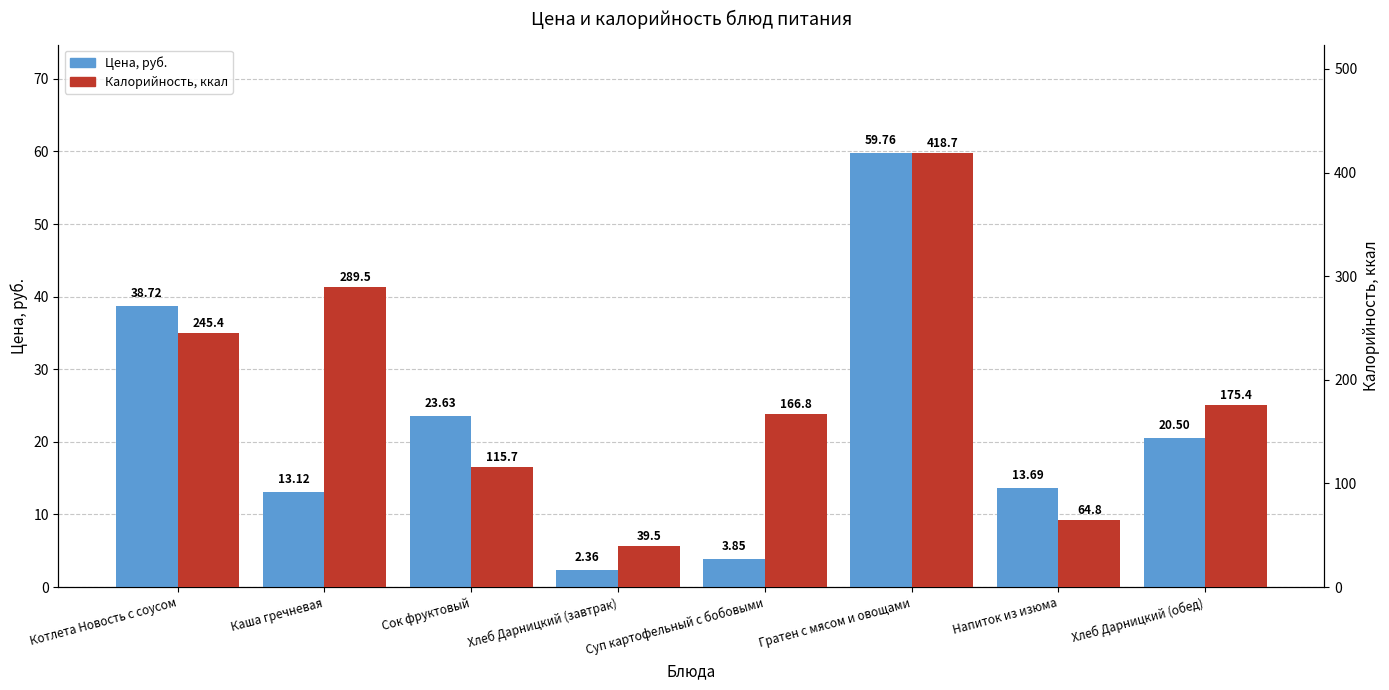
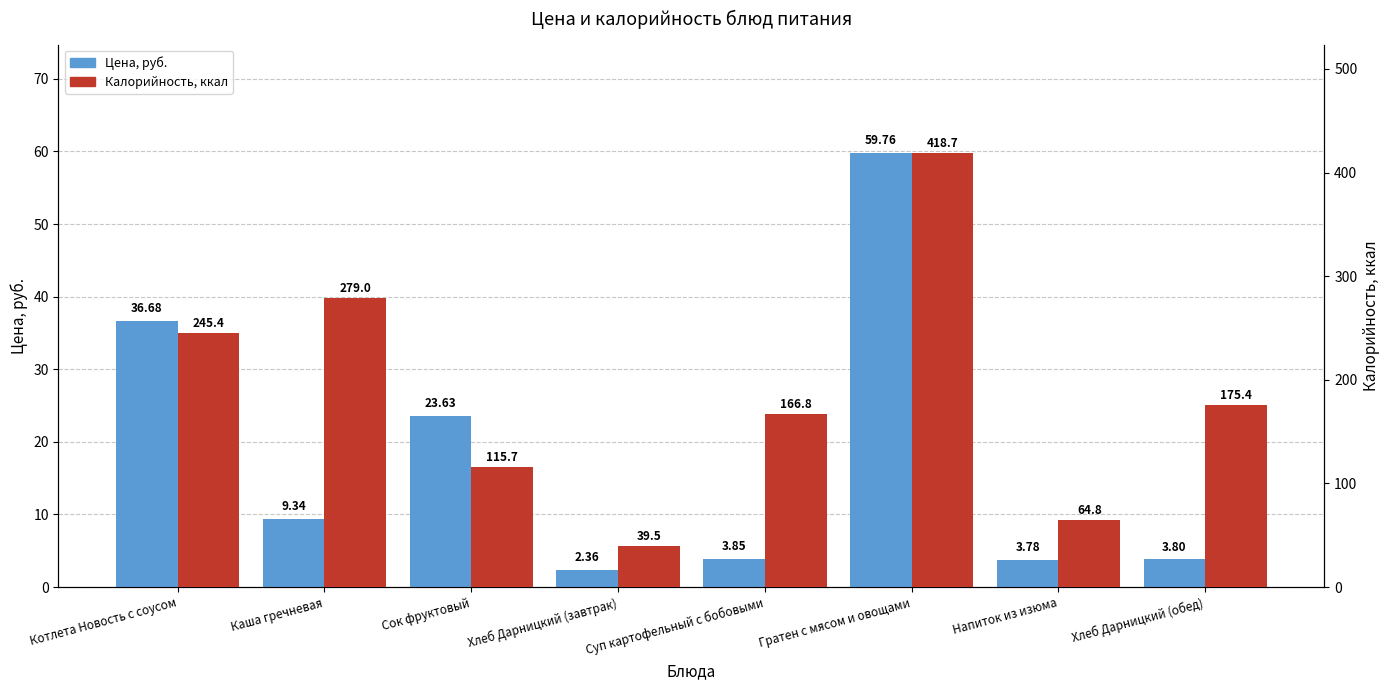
Цена, руб., Котлета Новость с соусом: 38.72 -> 36.68
Цена, руб., Каша гречневая: 13.12 -> 9.34
Цена, руб., Напиток из изюма: 13.69 -> 3.78
Цена, руб., Хлеб Дарницкий (обед): 20.50 -> 3.80
Калорийность, ккал, Каша гречневая: 289.5 -> 279.0
